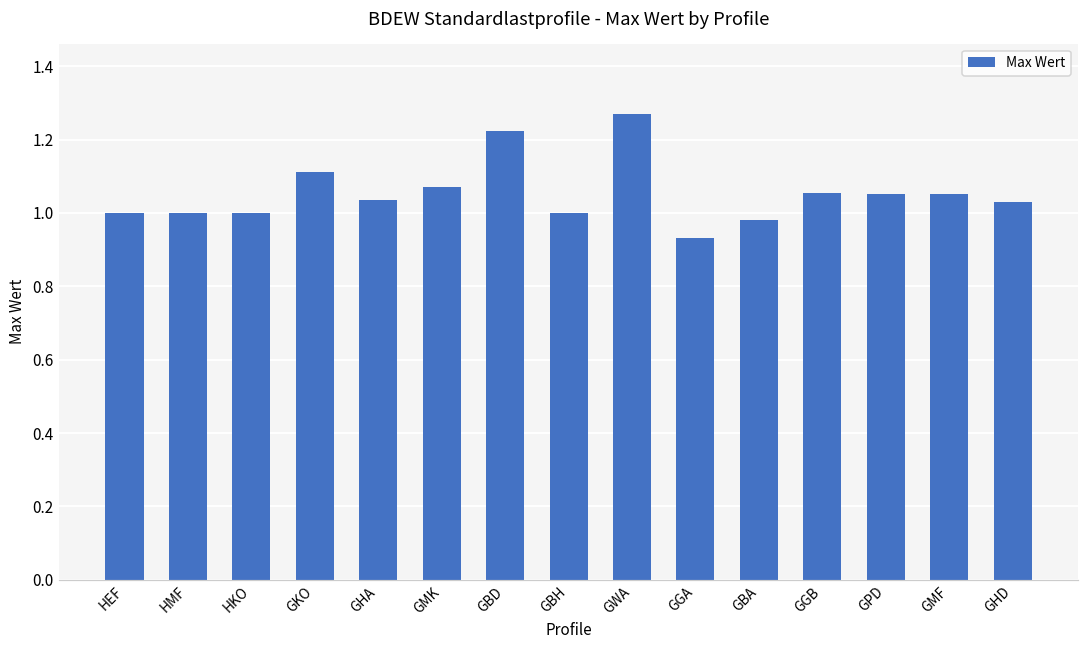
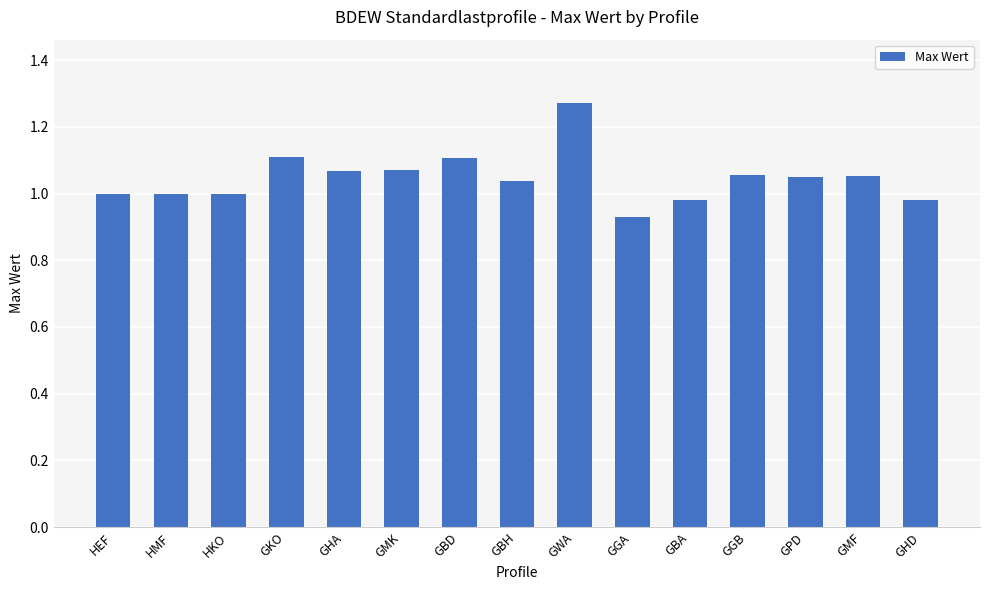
GHA: 1.04 -> 1.07
GBD: 1.22 -> 1.11
GBH: 1.00 -> 1.04
GHD: 1.03 -> 0.98
